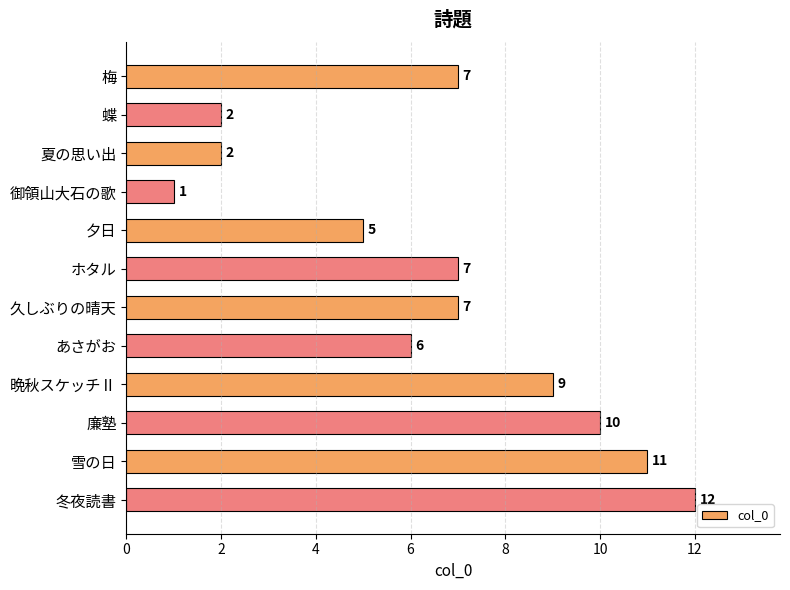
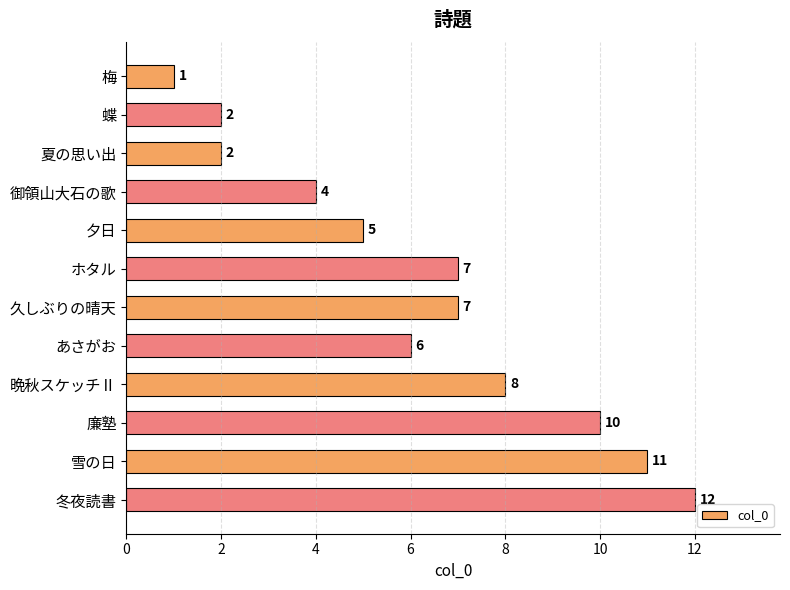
梅: 7 -> 1
御領山大石の歌: 1 -> 4
晩秋スケッチⅡ: 9 -> 8
